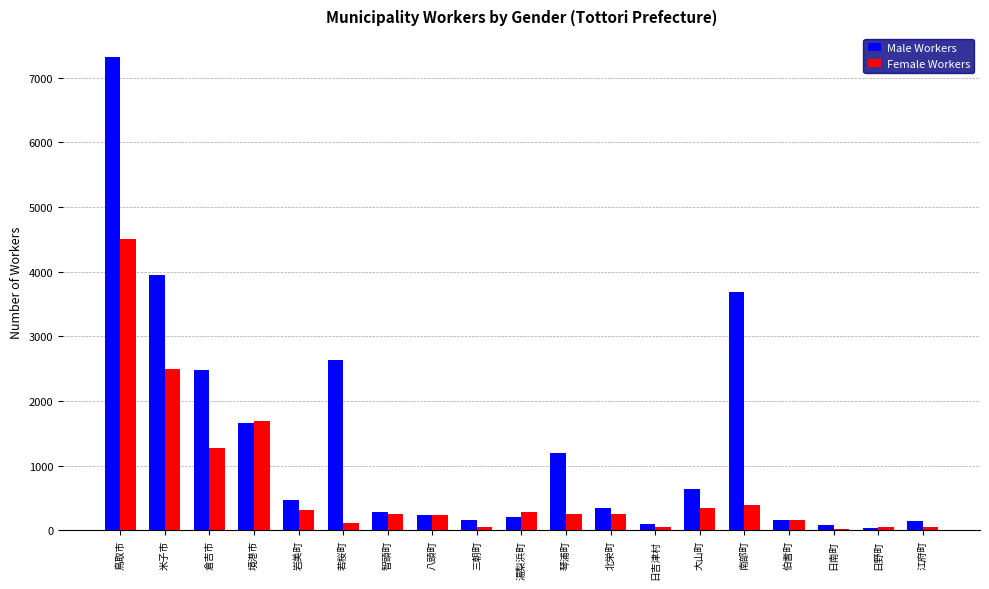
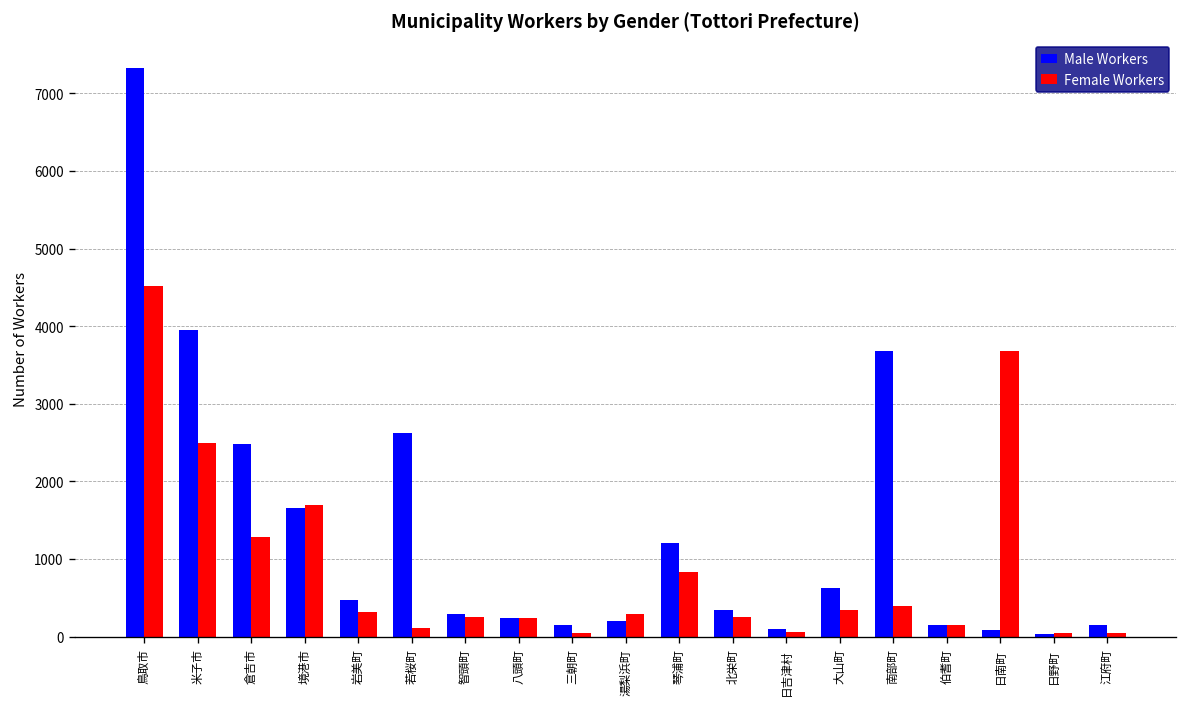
Female Workers, 琴浦町: 200 -> 800
Female Workers, 日南町: 0 -> 3700
